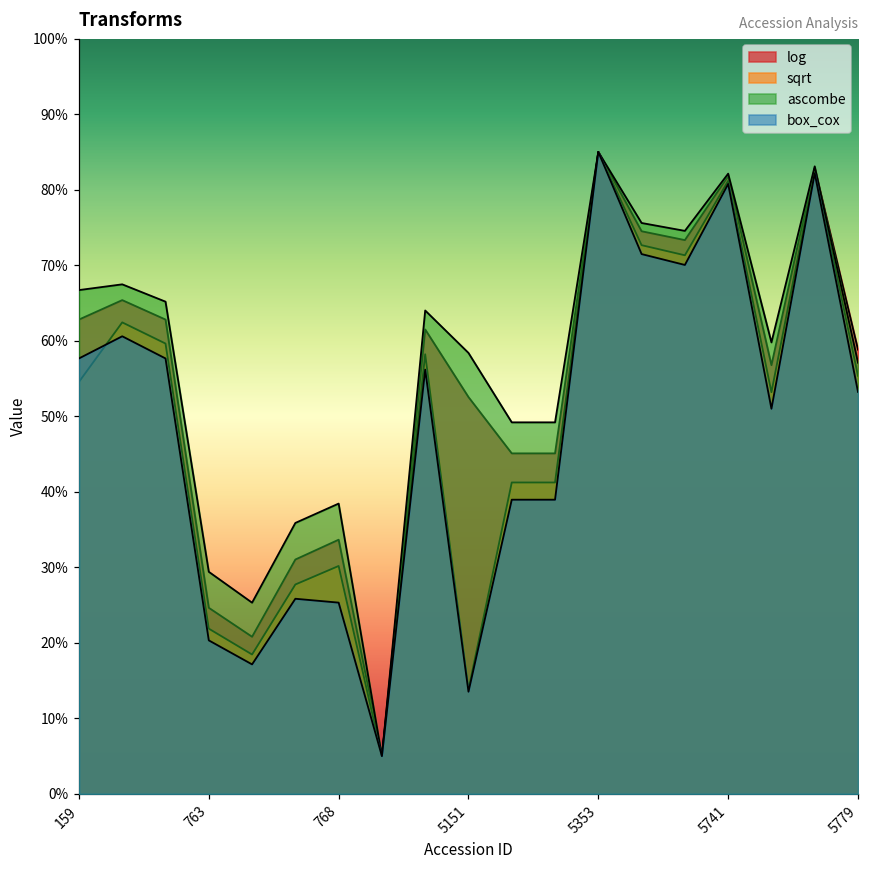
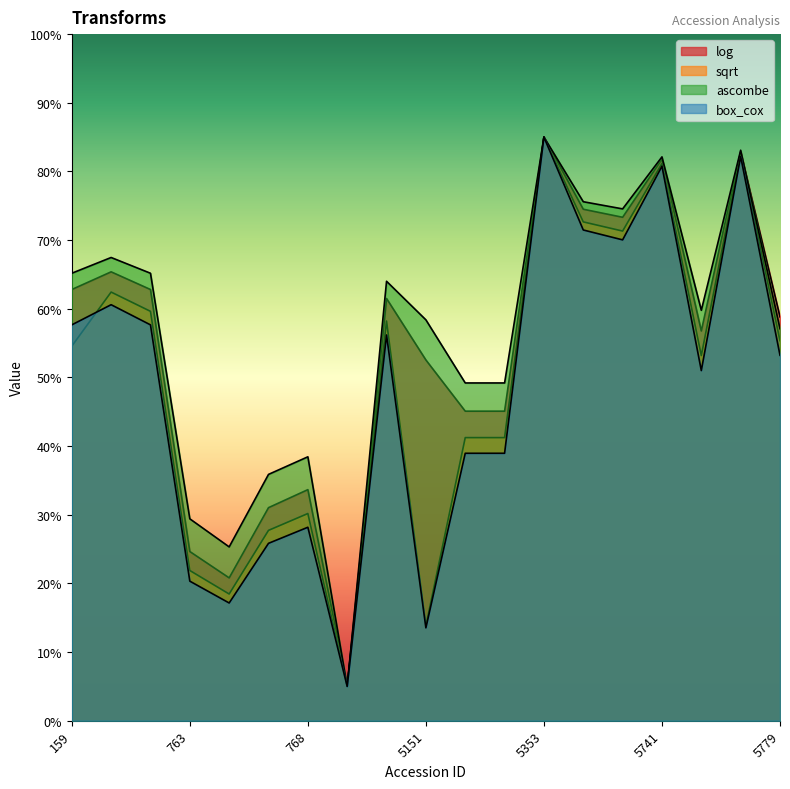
ascombe, 159: 67% -> 65%
box_cox, 768: 25% -> 28%
